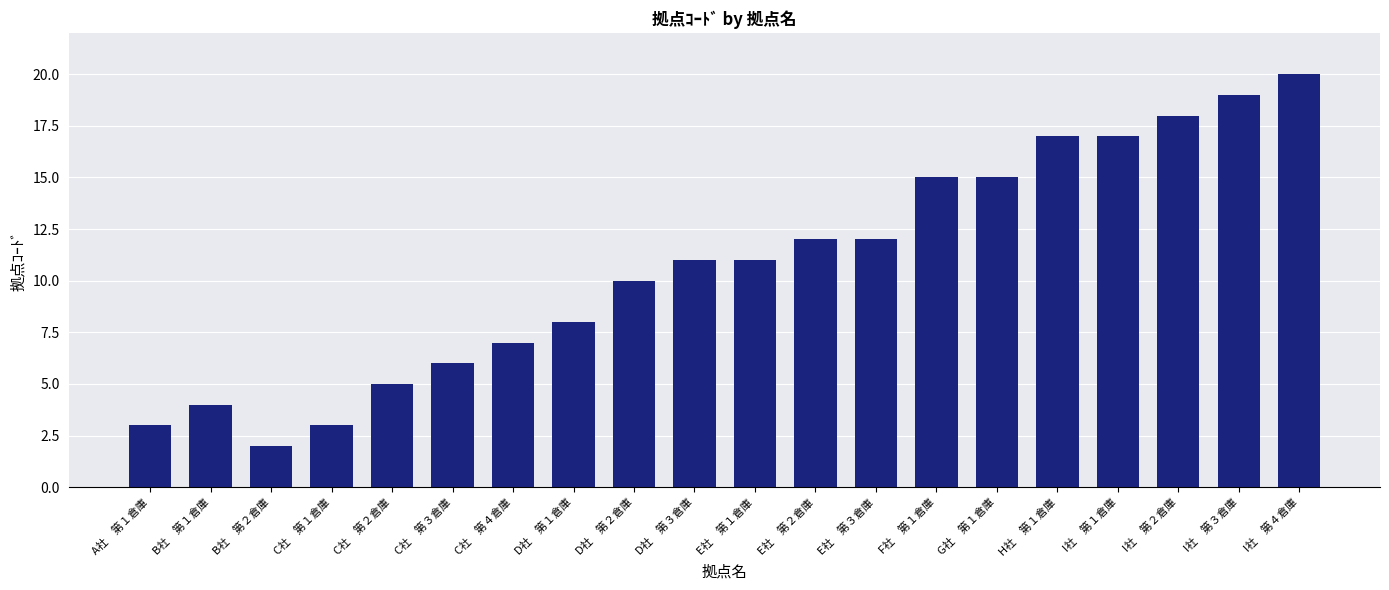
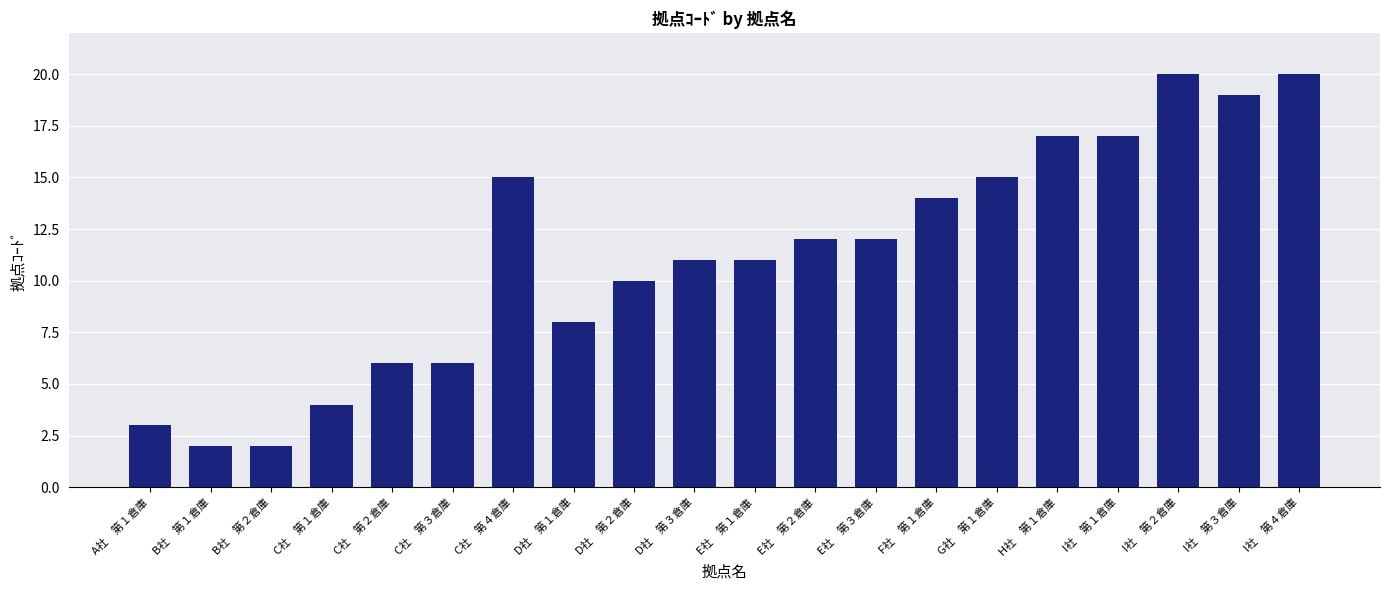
B社 第１倉庫: 4 -> 2
C社 第１倉庫: 3 -> 4
C社 第２倉庫: 5 -> 6
C社 第４倉庫: 7 -> 15
F社 第１倉庫: 15 -> 14
I社 第２倉庫: 18 -> 20
